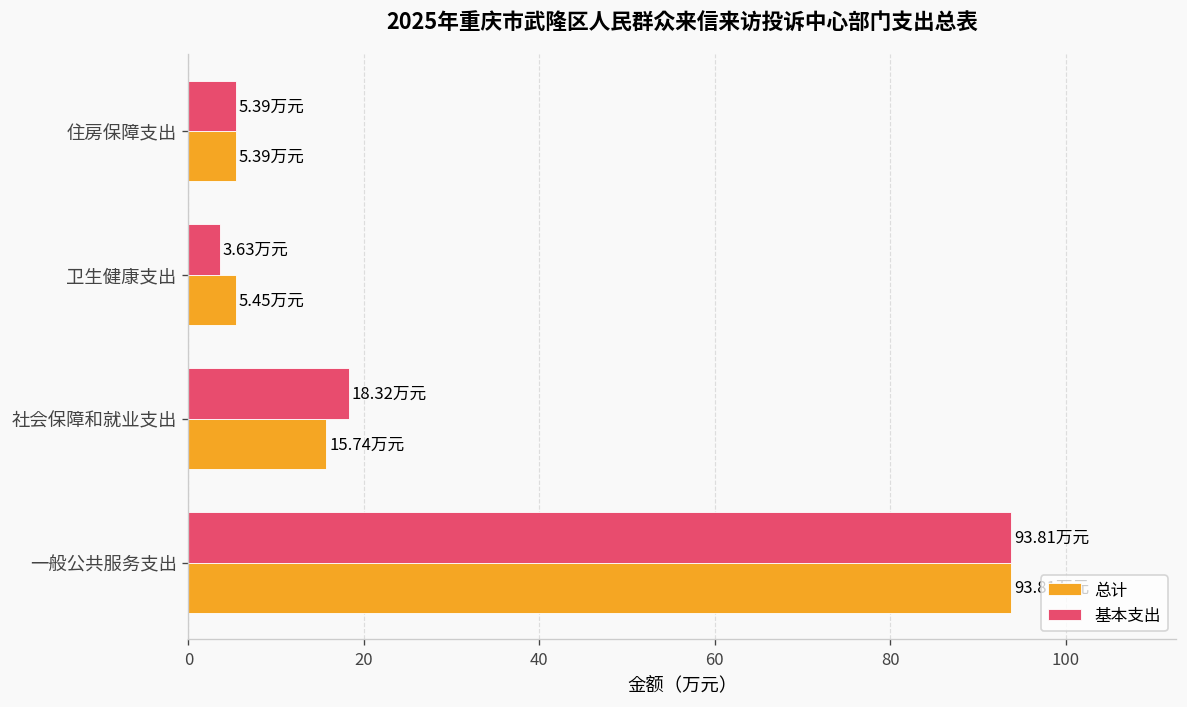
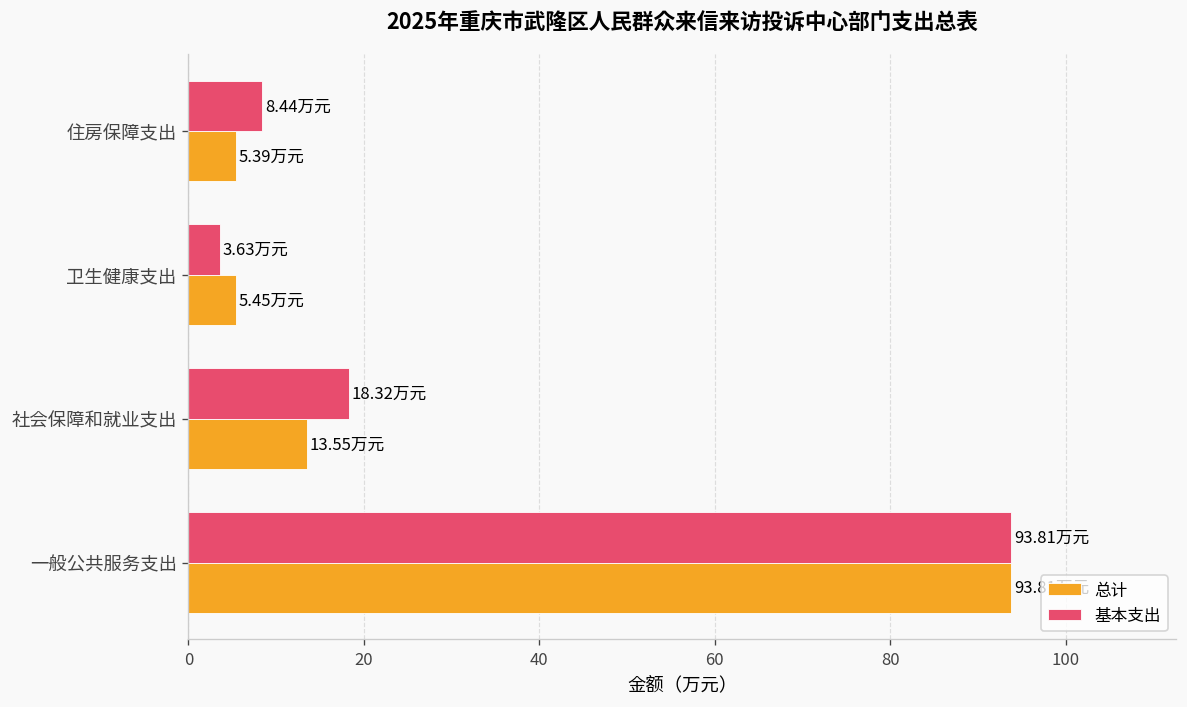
基本支出, 住房保障支出: 5.39 -> 8.44
总计, 社会保障和就业支出: 15.74 -> 13.55
